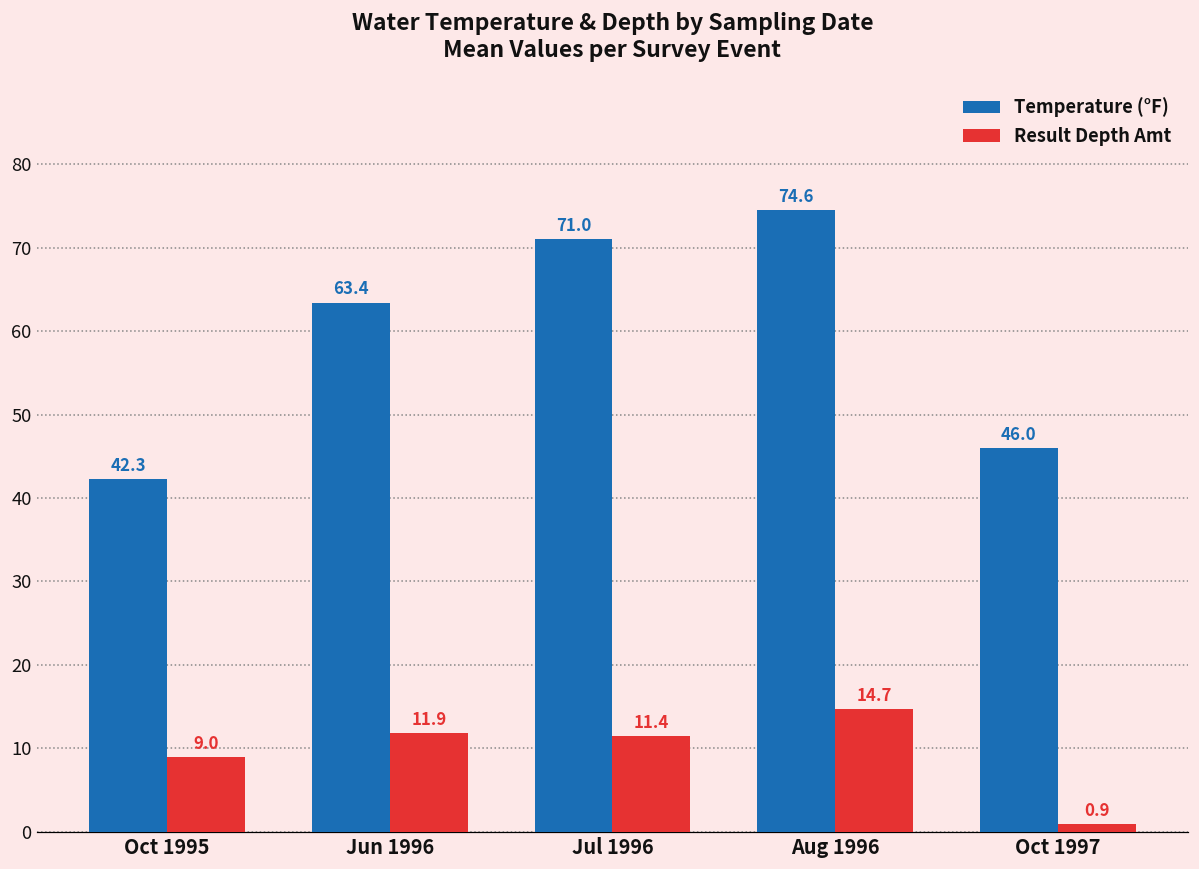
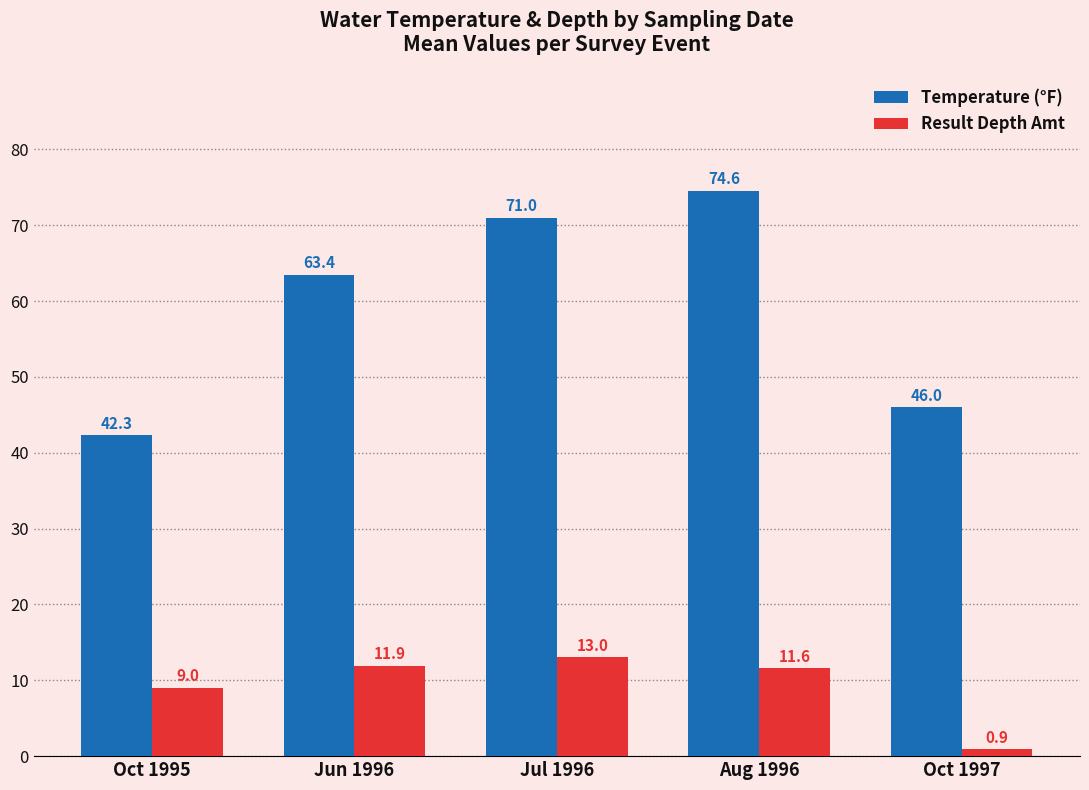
Result Depth Amt, Jul 1996: 11.4 -> 13.0
Result Depth Amt, Aug 1996: 14.7 -> 11.6
